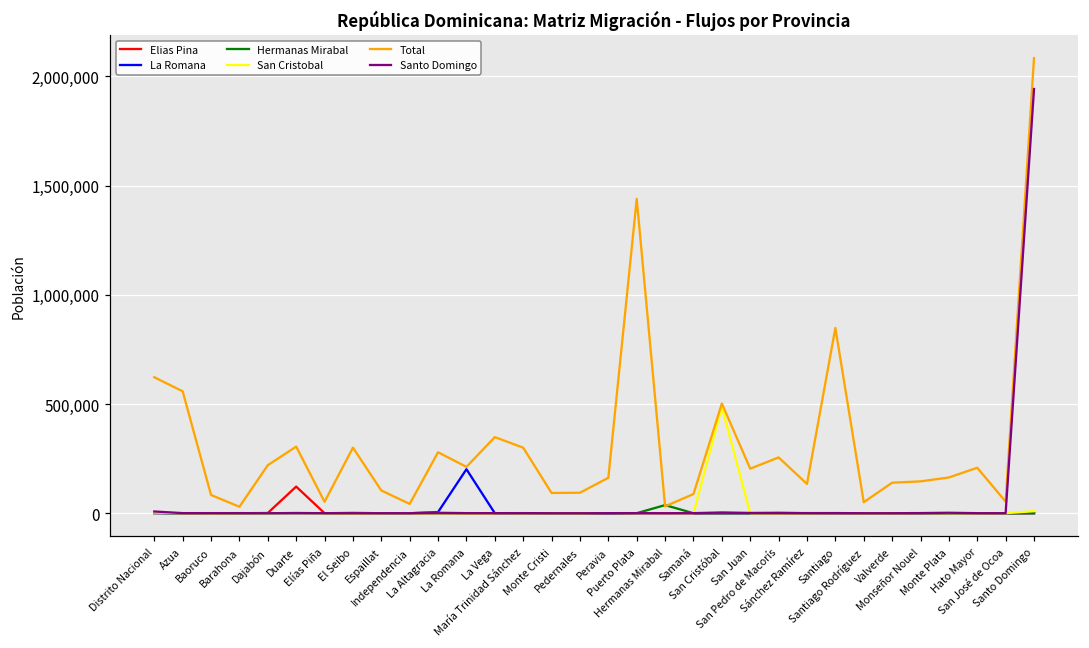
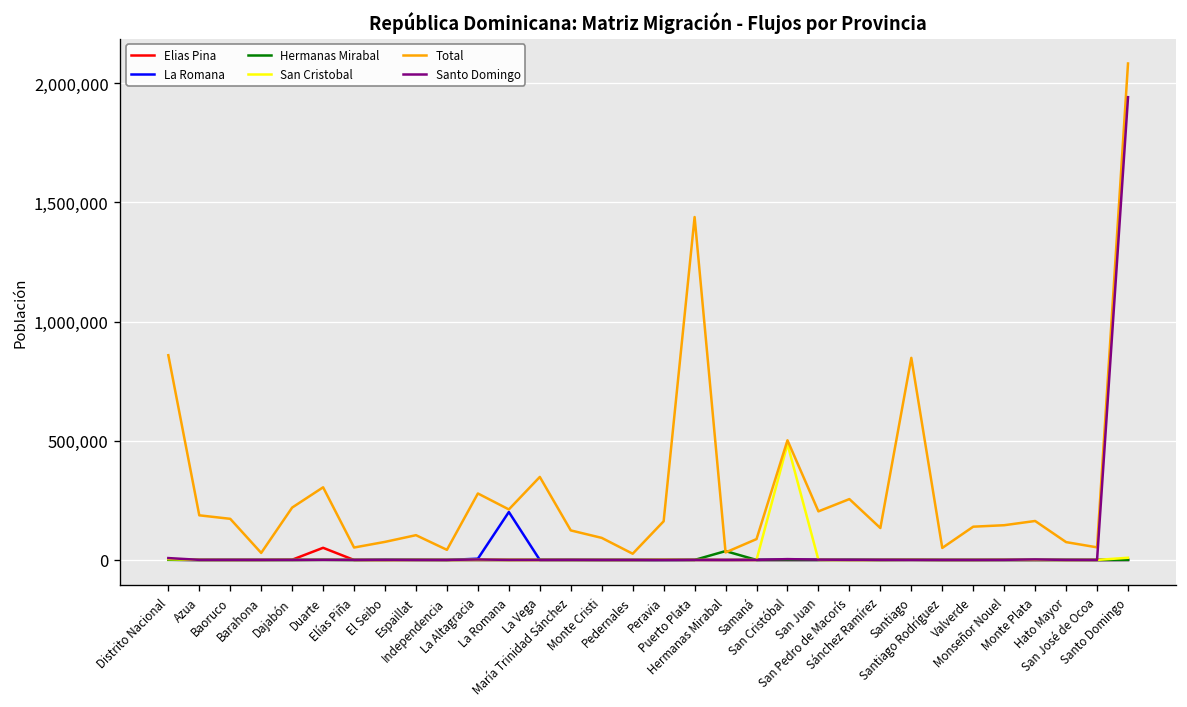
Total, Distrito Nacional: 620,000 -> 860,000
Total, Azua: 560,000 -> 190,000
Total, Baoruco: 80,000 -> 170,000
Elias Pina, Duarte: 120,000 -> 50,000
Total, El Seibo: 300,000 -> 80,000
Total, María Trinidad Sánchez: 300,000 -> 120,000
Total, Pedernales: 90,000 -> 30,000
Total, Hato Mayor: 210,000 -> 70,000
